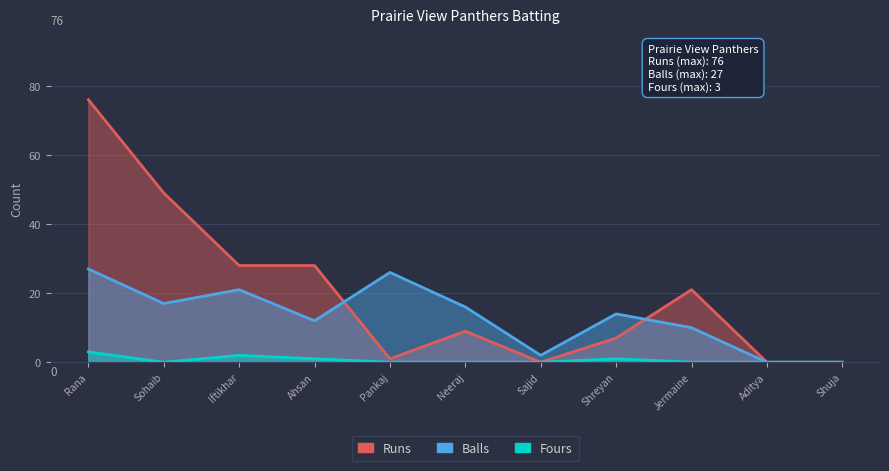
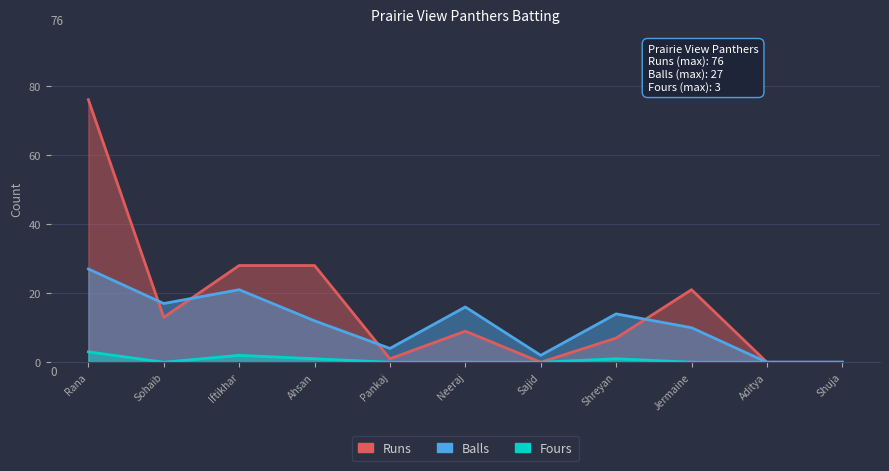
Runs, Sohaib: 49 -> 13
Balls, Pankaj: 26 -> 4
